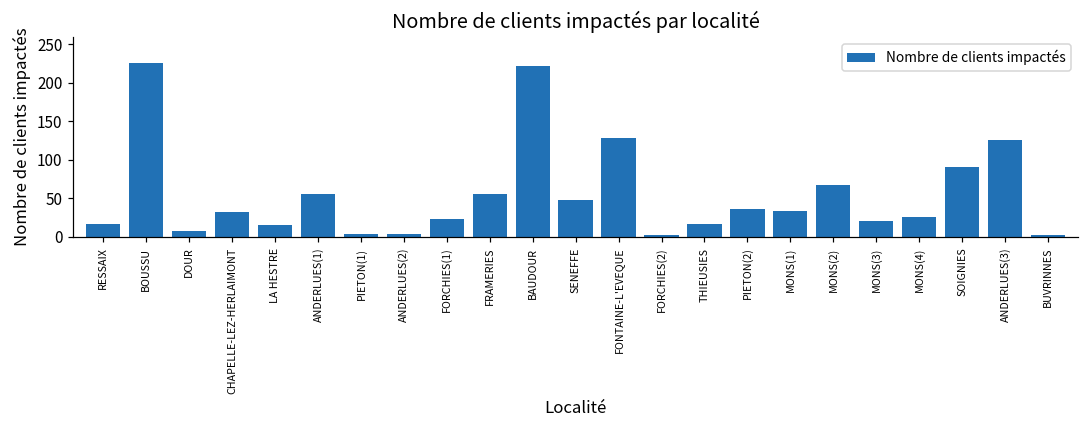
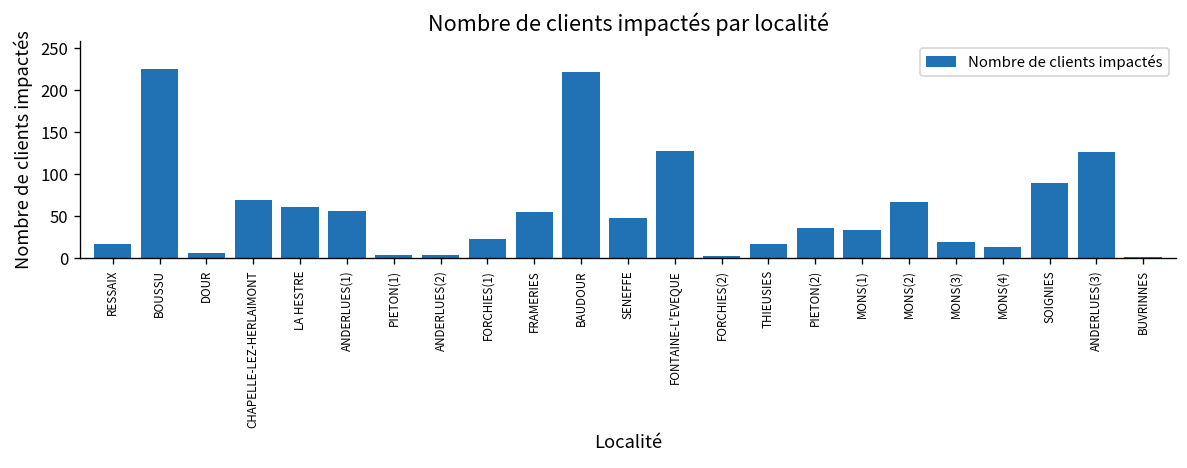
CHAPELLE-LEZ-HERLAIMONT: 30 -> 70
LA HESTRE: 20 -> 60
MONS(4): 30 -> 10
